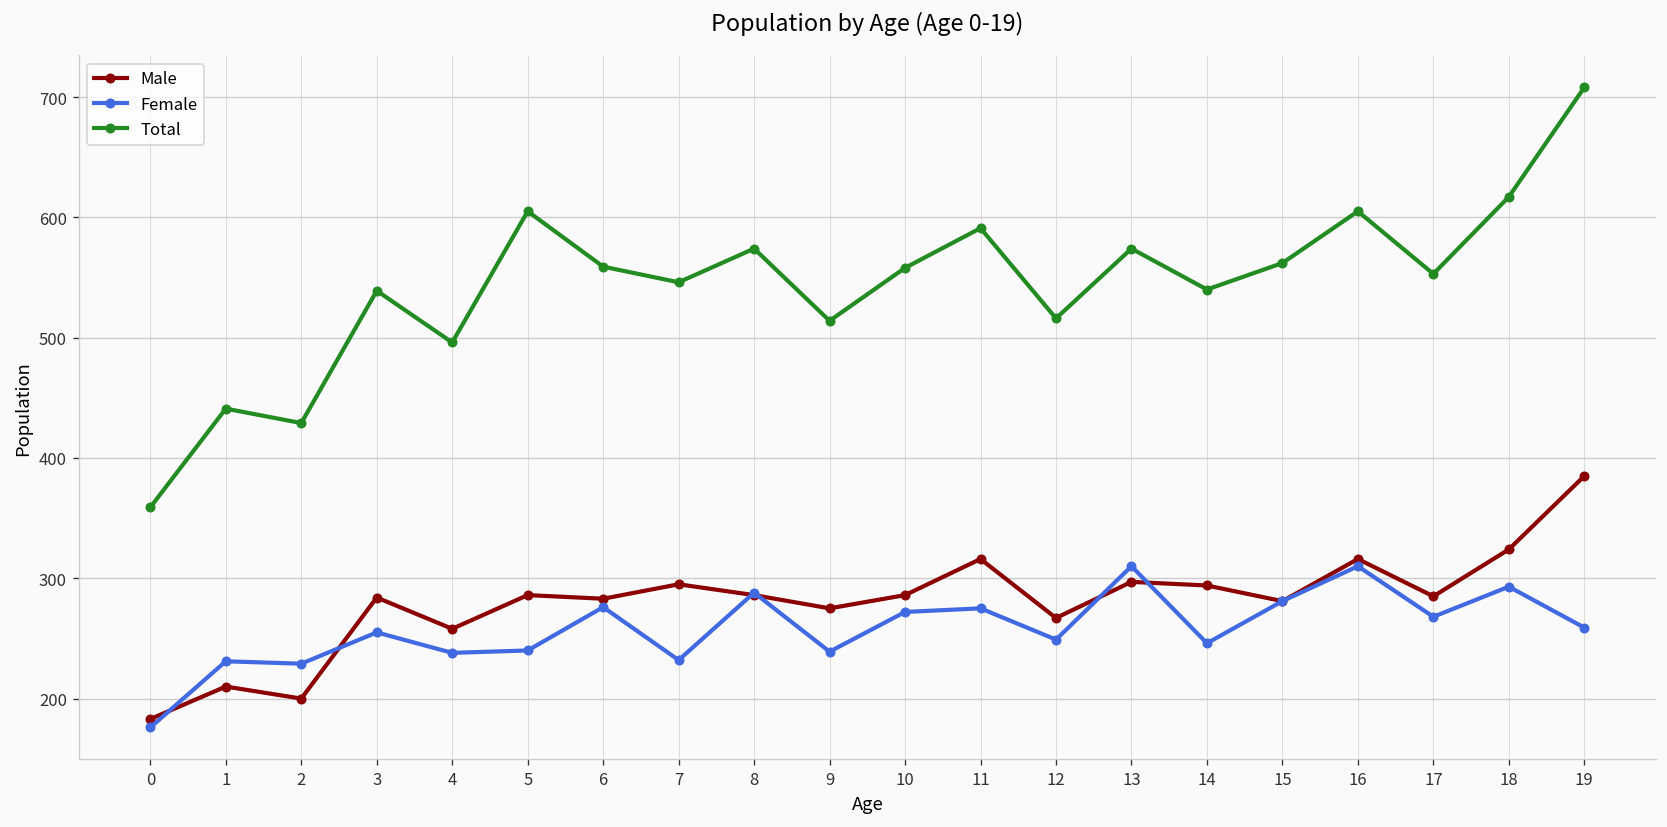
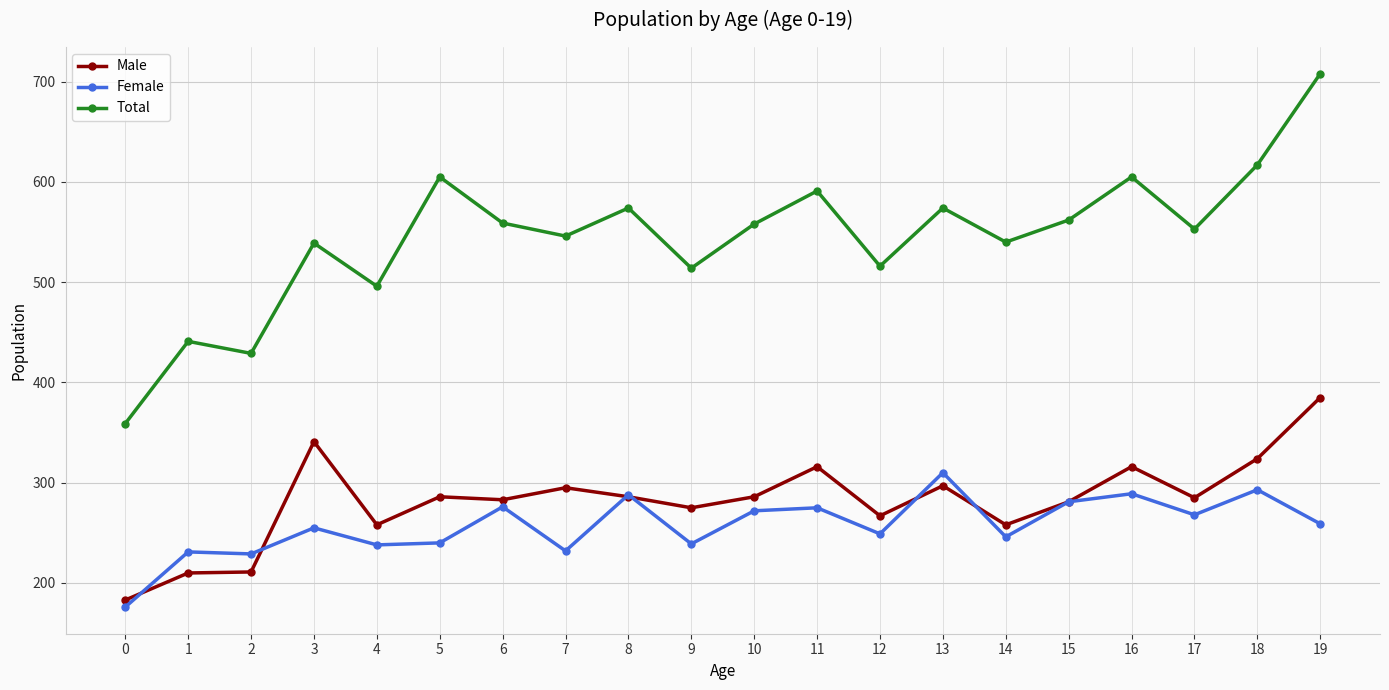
Male, 2: 200 -> 211
Male, 3: 284 -> 341
Male, 14: 294 -> 258
Female, 16: 310 -> 289
